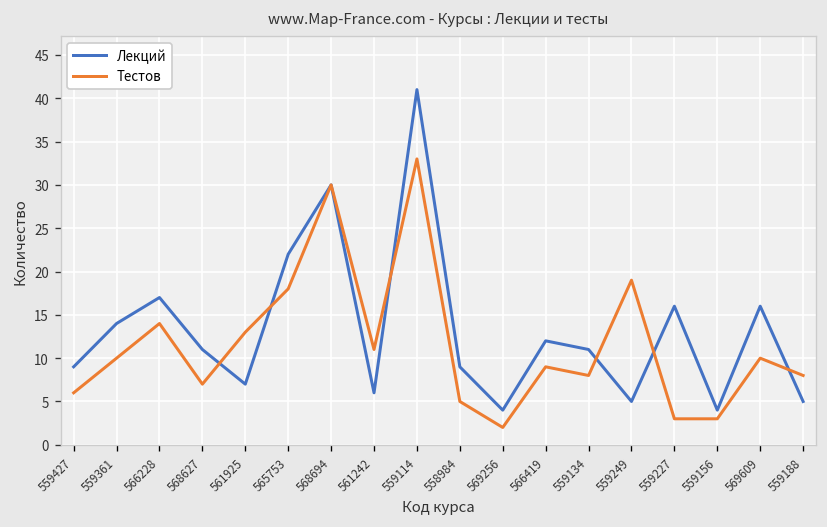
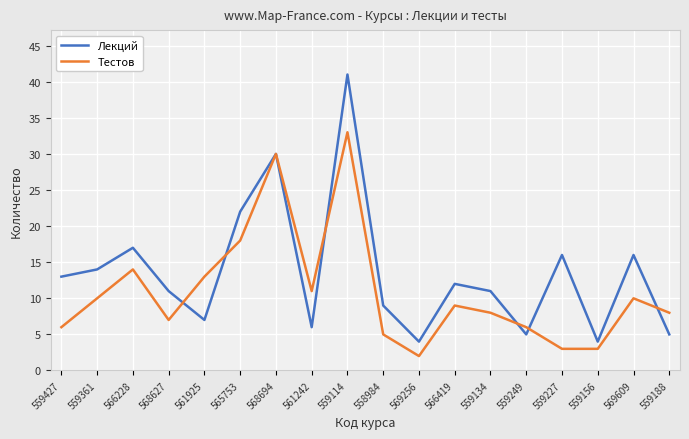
Лекций, 559427: 9 -> 13
Тестов, 559249: 19 -> 6
